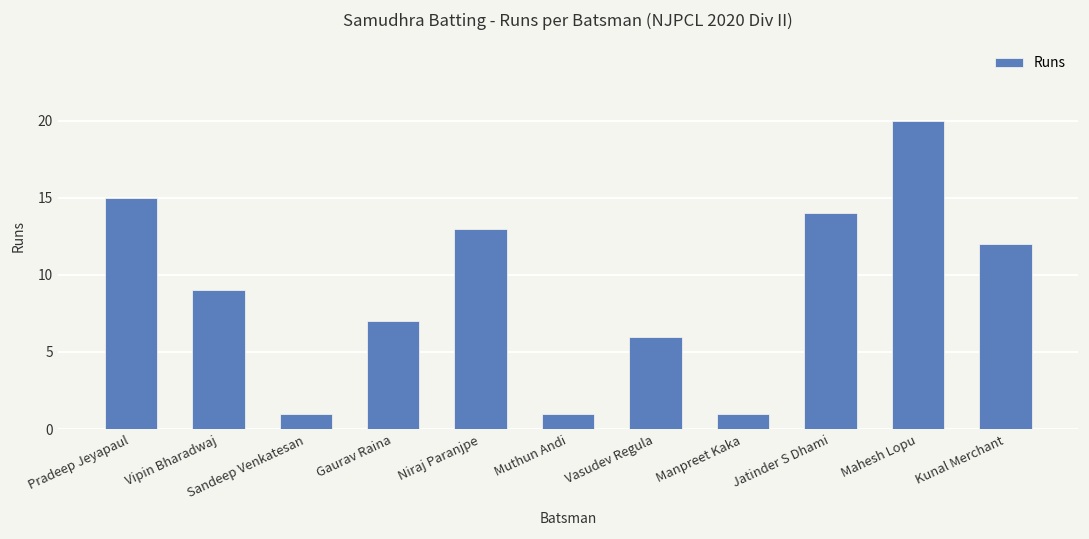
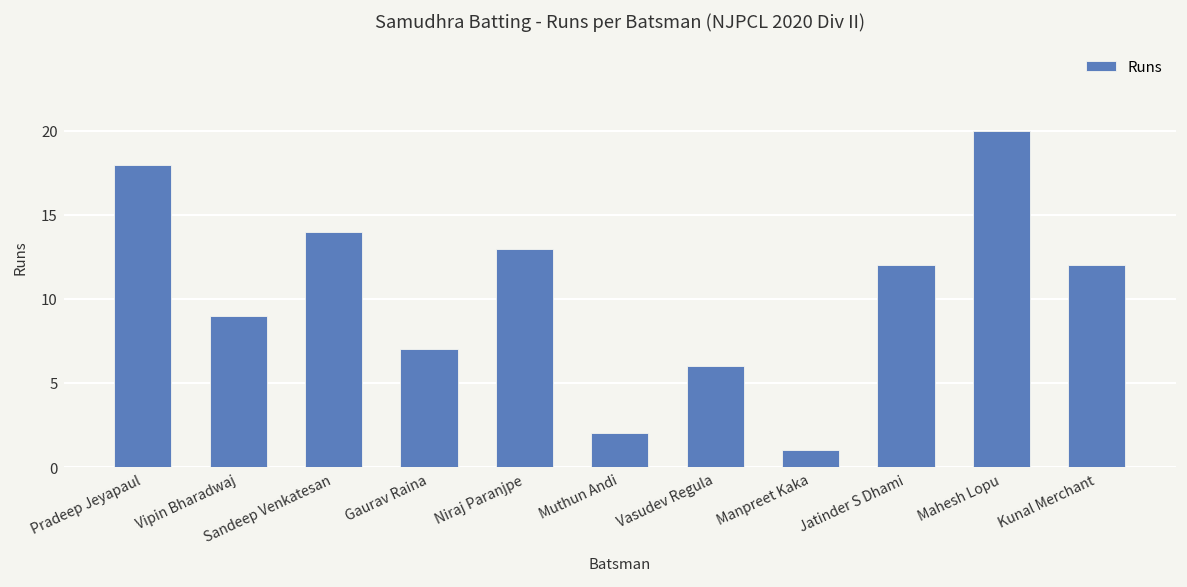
Pradeep Jeyapaul: 15 -> 18
Sandeep Venkatesan: 1 -> 14
Muthun Andi: 1 -> 2
Jatinder S Dhami: 14 -> 12
